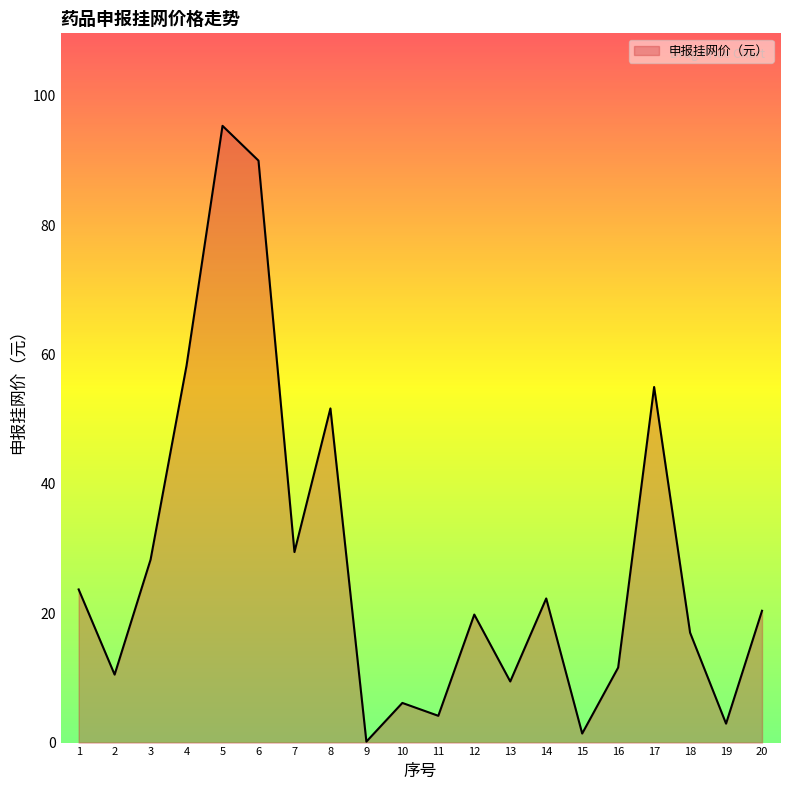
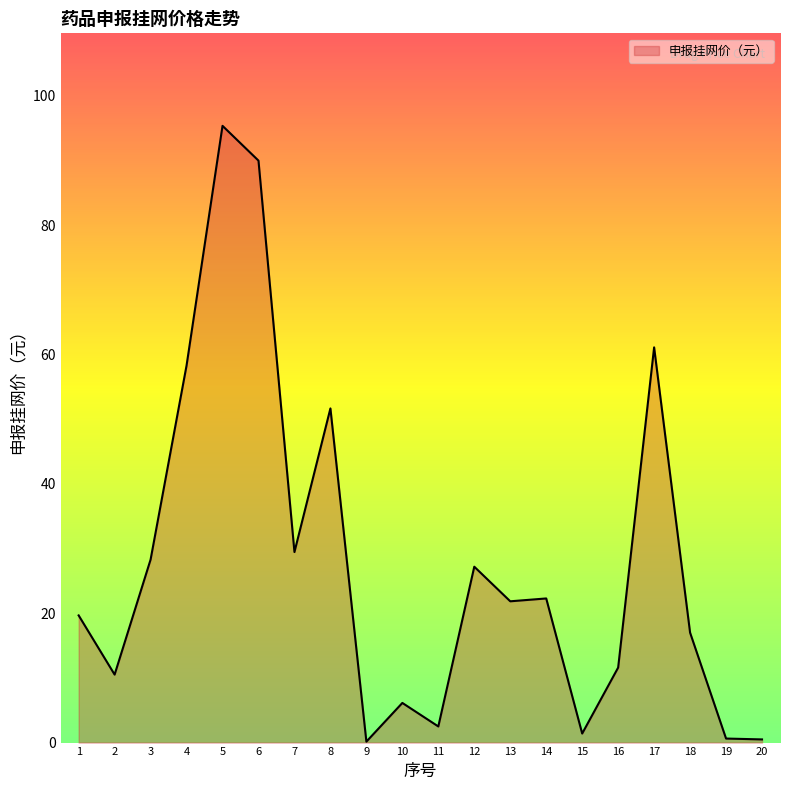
1: 24 -> 20
11: 4 -> 2
12: 20 -> 27
13: 9 -> 22
17: 55 -> 61
19: 3 -> 1
20: 20 -> 0
